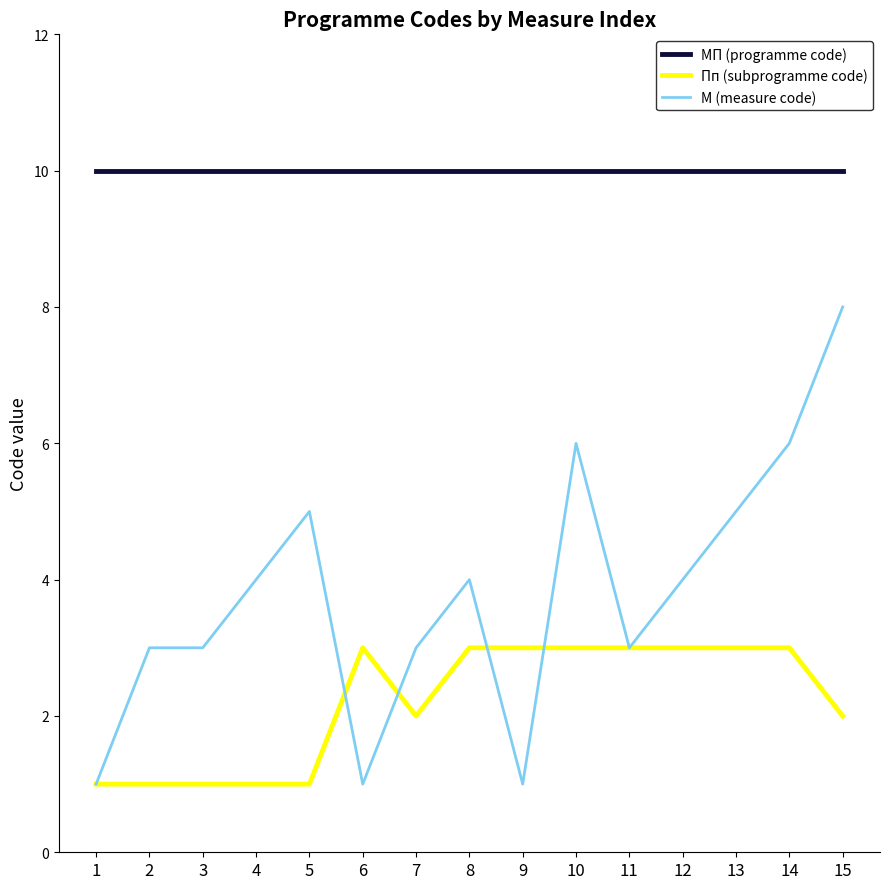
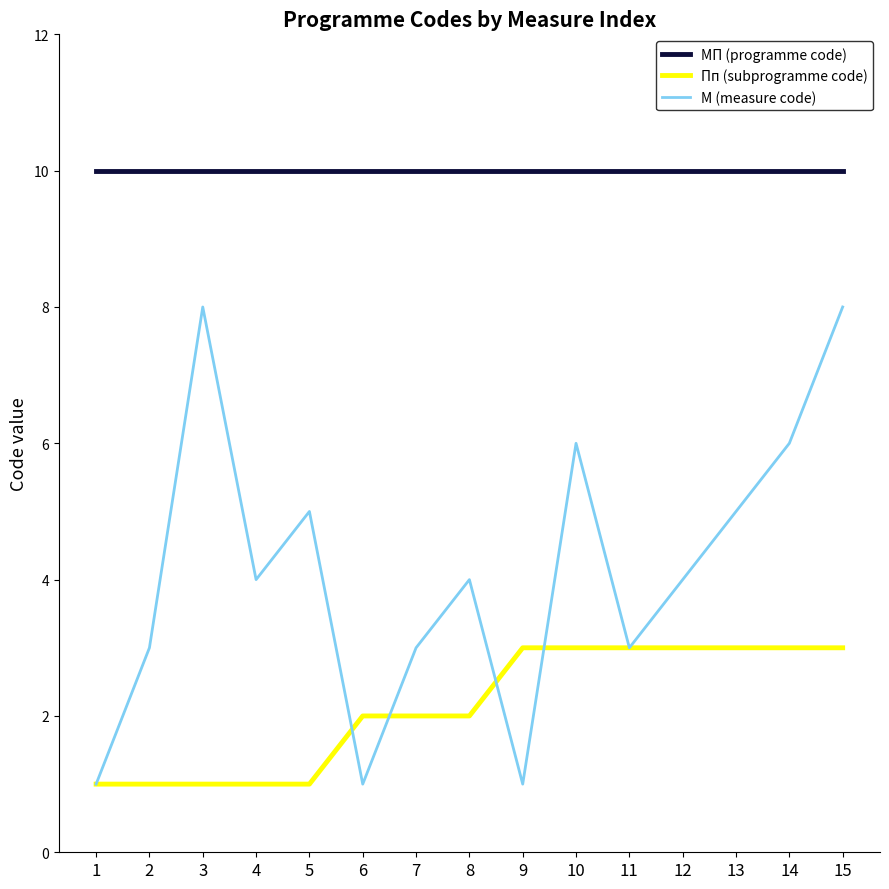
М (measure code), 3: 3 -> 8
Пп (subprogramme code), 6: 3 -> 2
Пп (subprogramme code), 8: 3 -> 2
Пп (subprogramme code), 15: 2 -> 3
